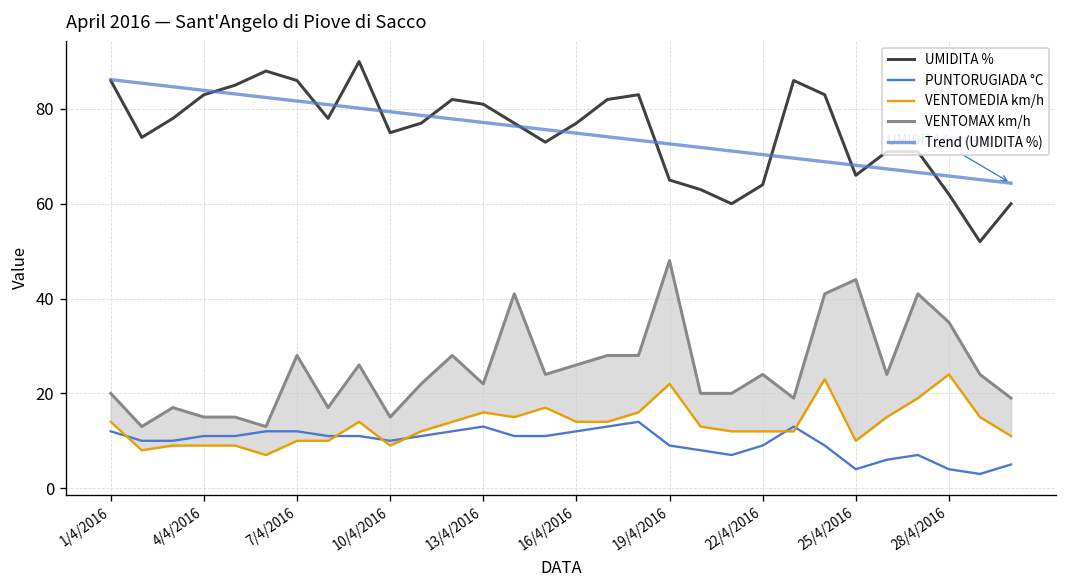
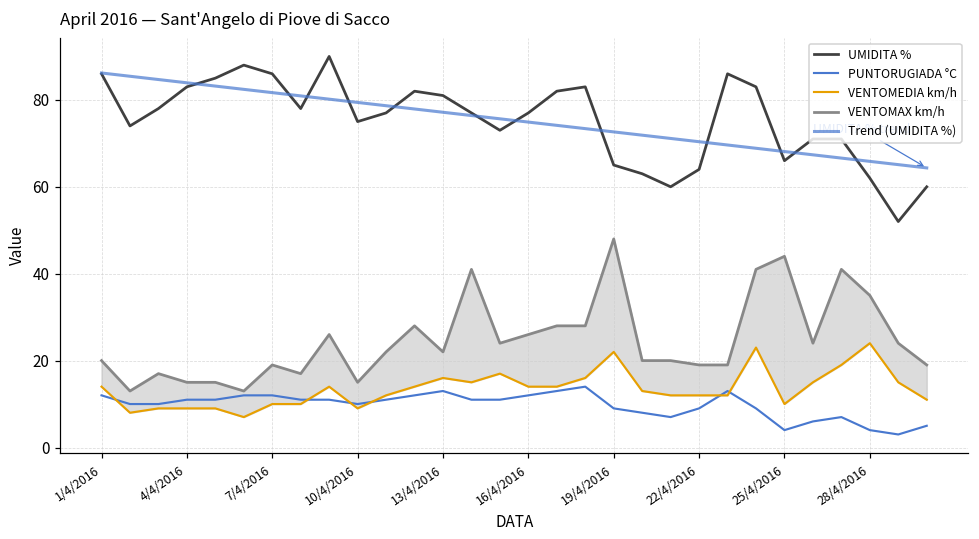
VENTOMAX km/h, 7/4/2016: 28 -> 19
VENTOMAX km/h, 22/4/2016: 24 -> 19
